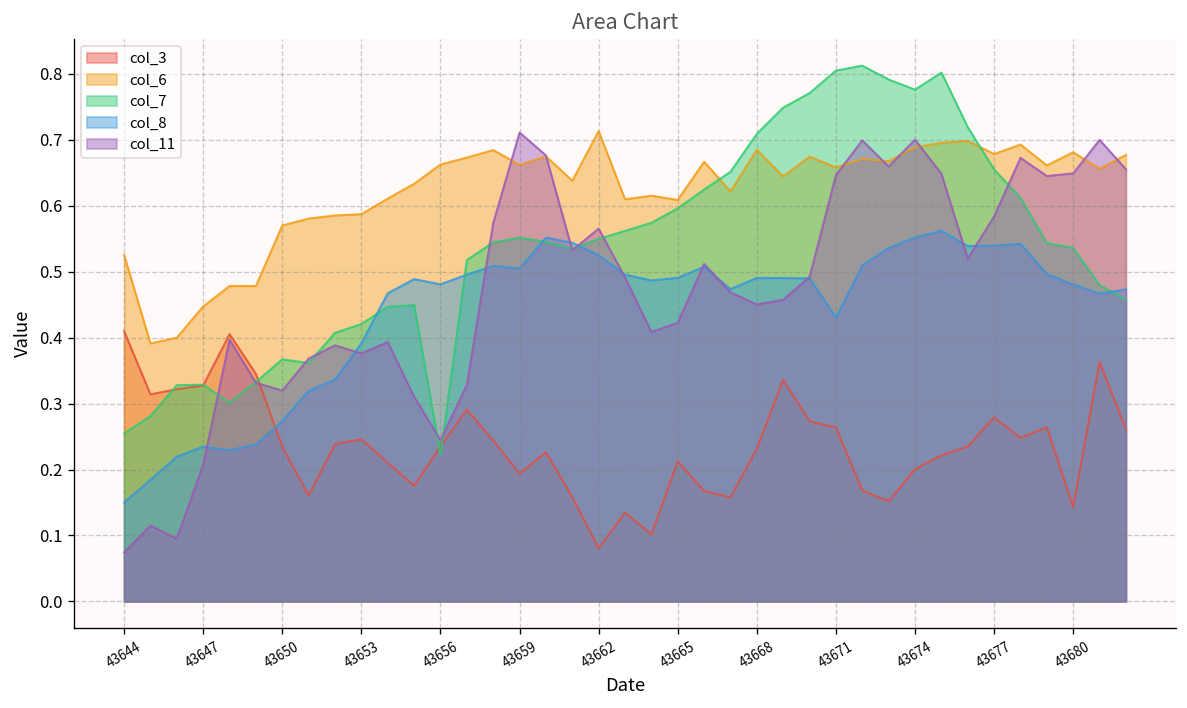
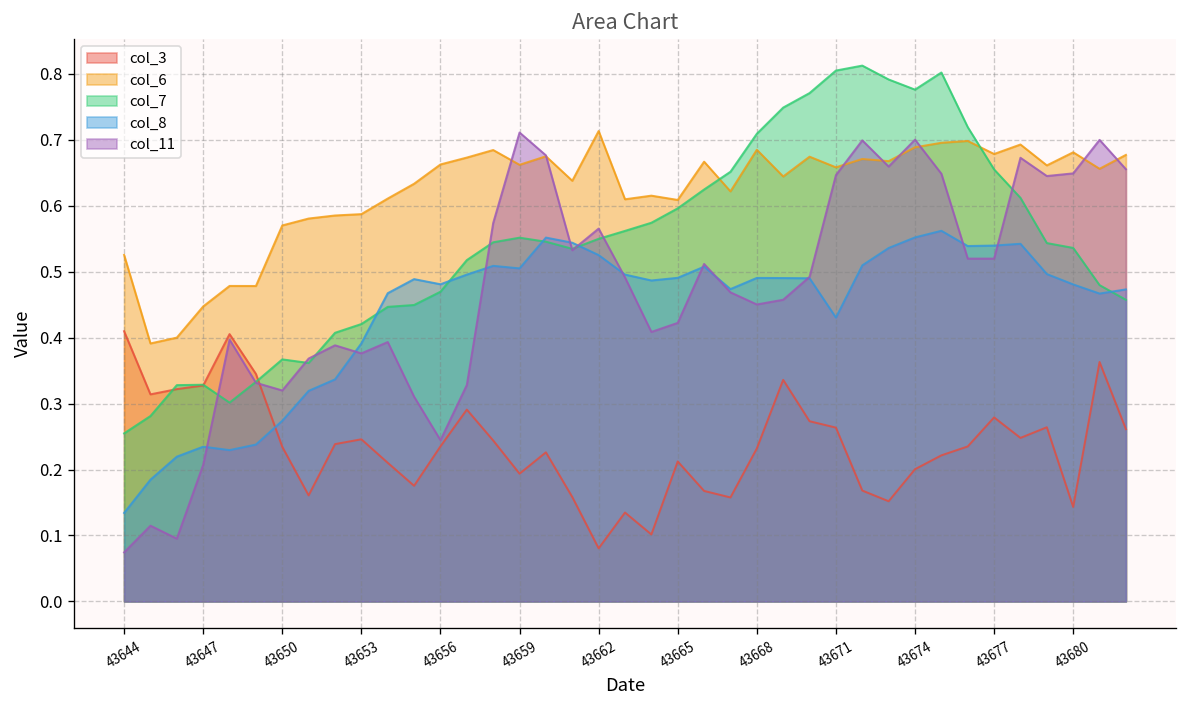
col_8, 43644: 0.15 -> 0.13
col_7, 43656: 0.22 -> 0.47
col_11, 43677: 0.58 -> 0.52
